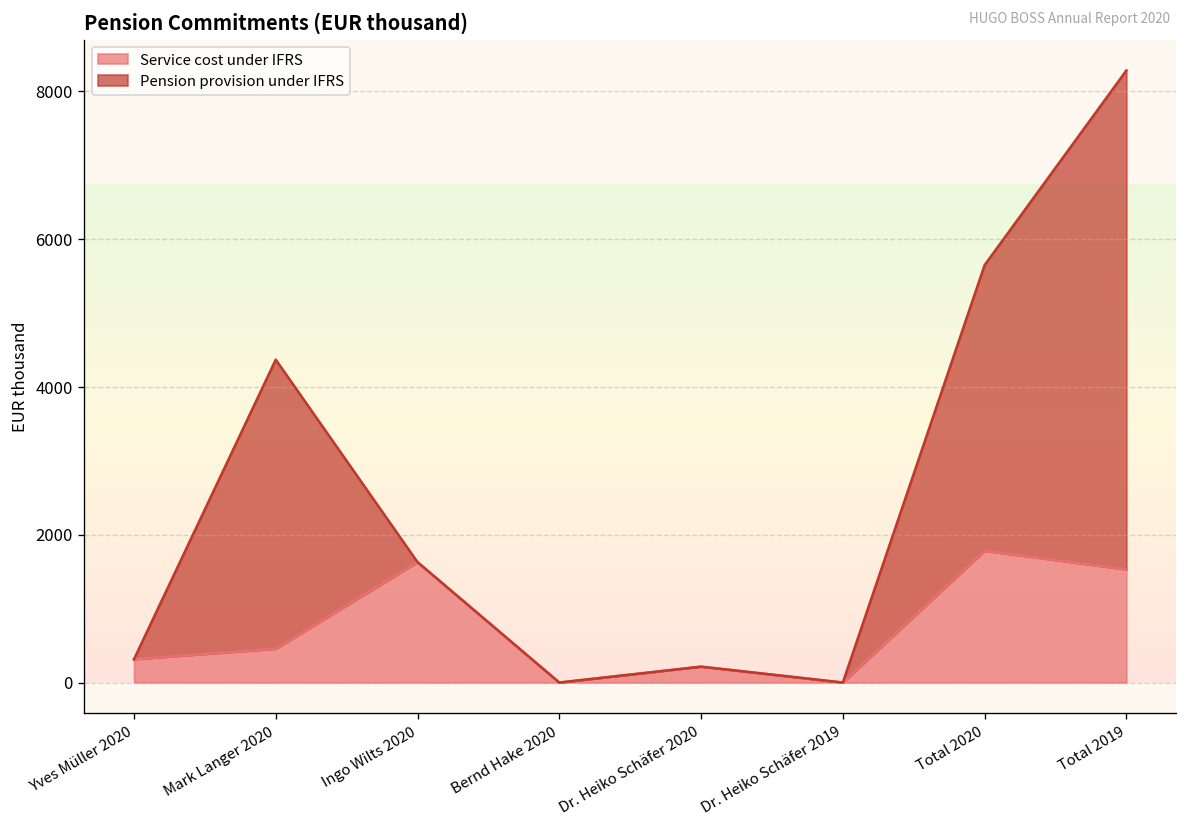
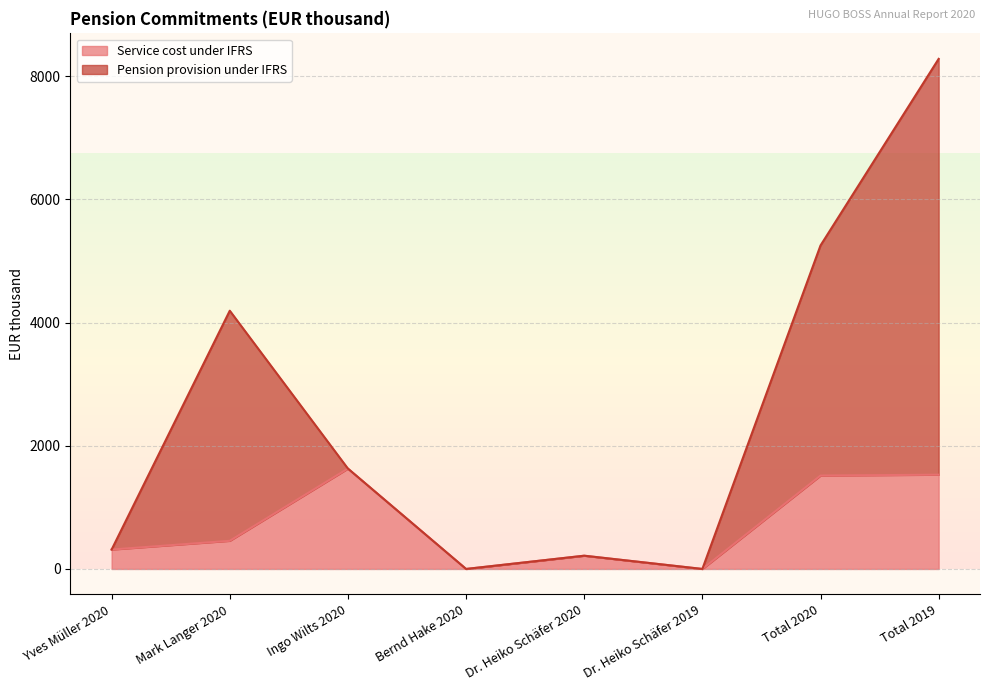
Pension provision under IFRS, Mark Langer 2020: 3900 -> 3700
Service cost under IFRS, Total 2020: 1800 -> 1500
Pension provision under IFRS, Total 2020: 3900 -> 3700
